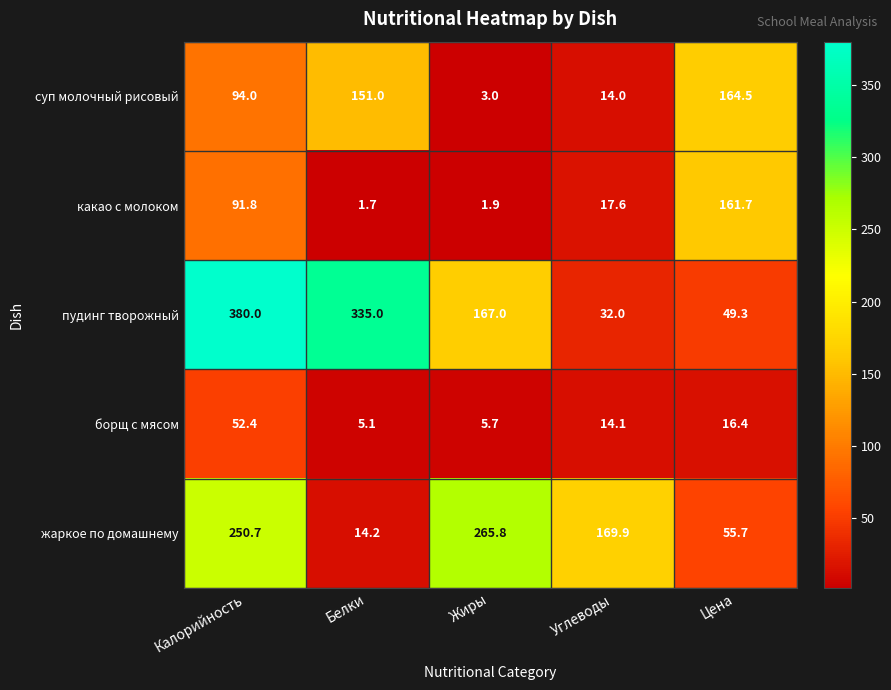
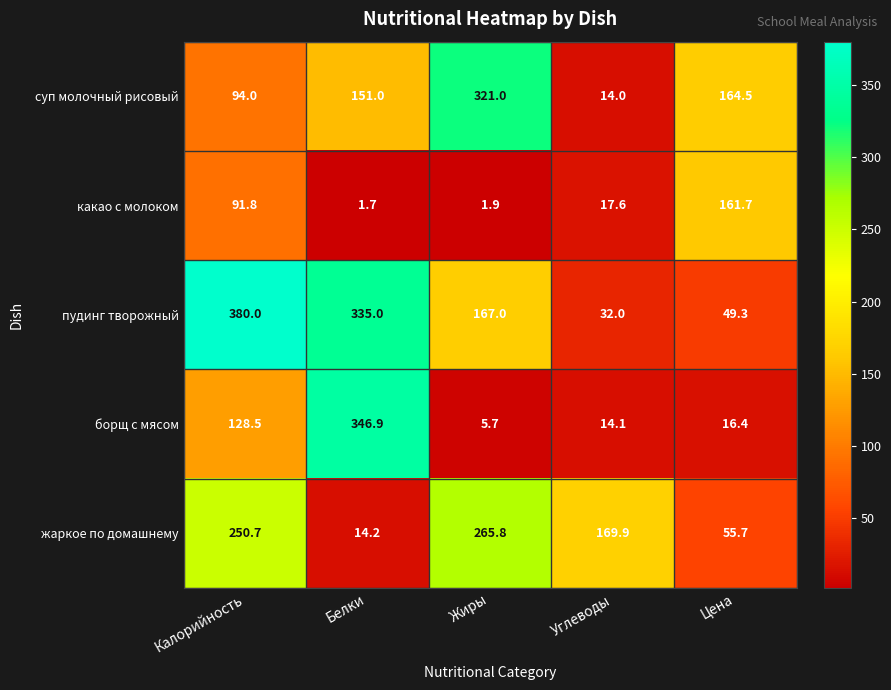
суп молочный рисовый, Жиры: 3.0 -> 321.0
борщ с мясом, Калорийность: 52.4 -> 128.5
борщ с мясом, Белки: 5.1 -> 346.9
